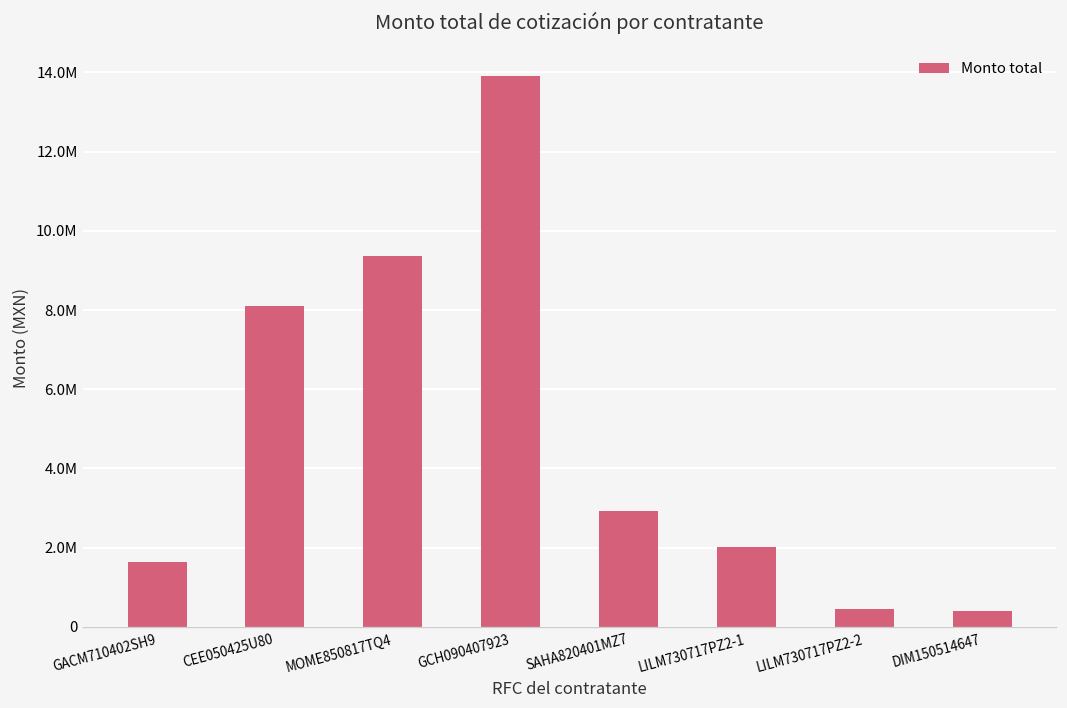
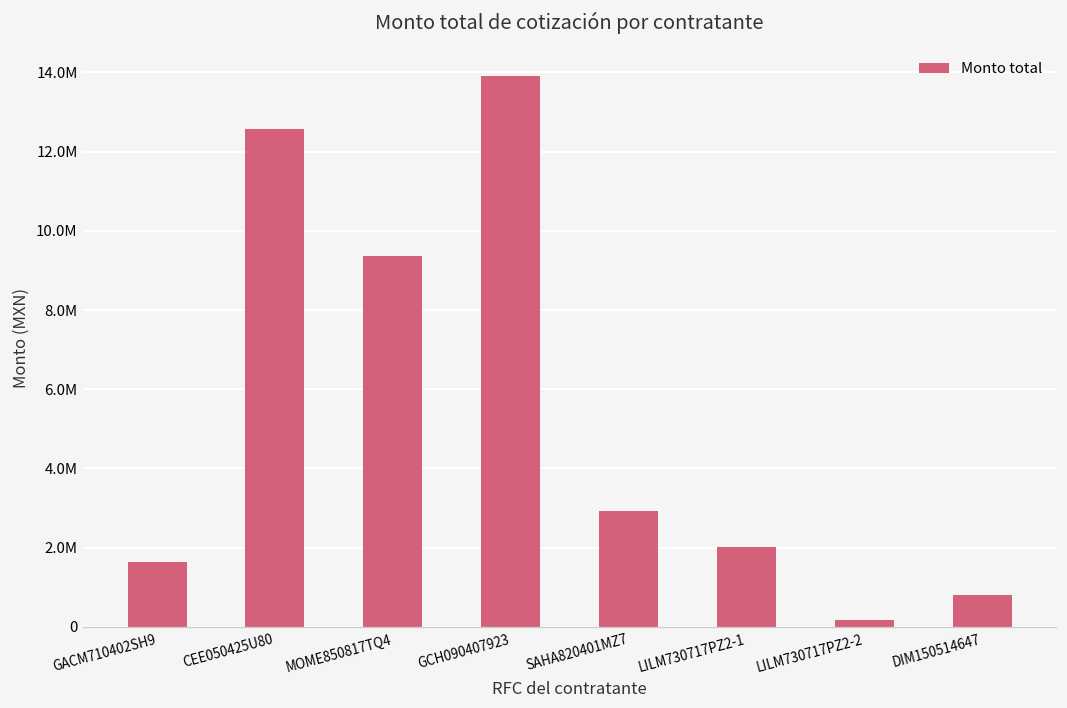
CEE050425U80: 8100000 -> 12600000
LILM730717PZ2-2: 500000 -> 200000
DIM150514647: 400000 -> 800000
